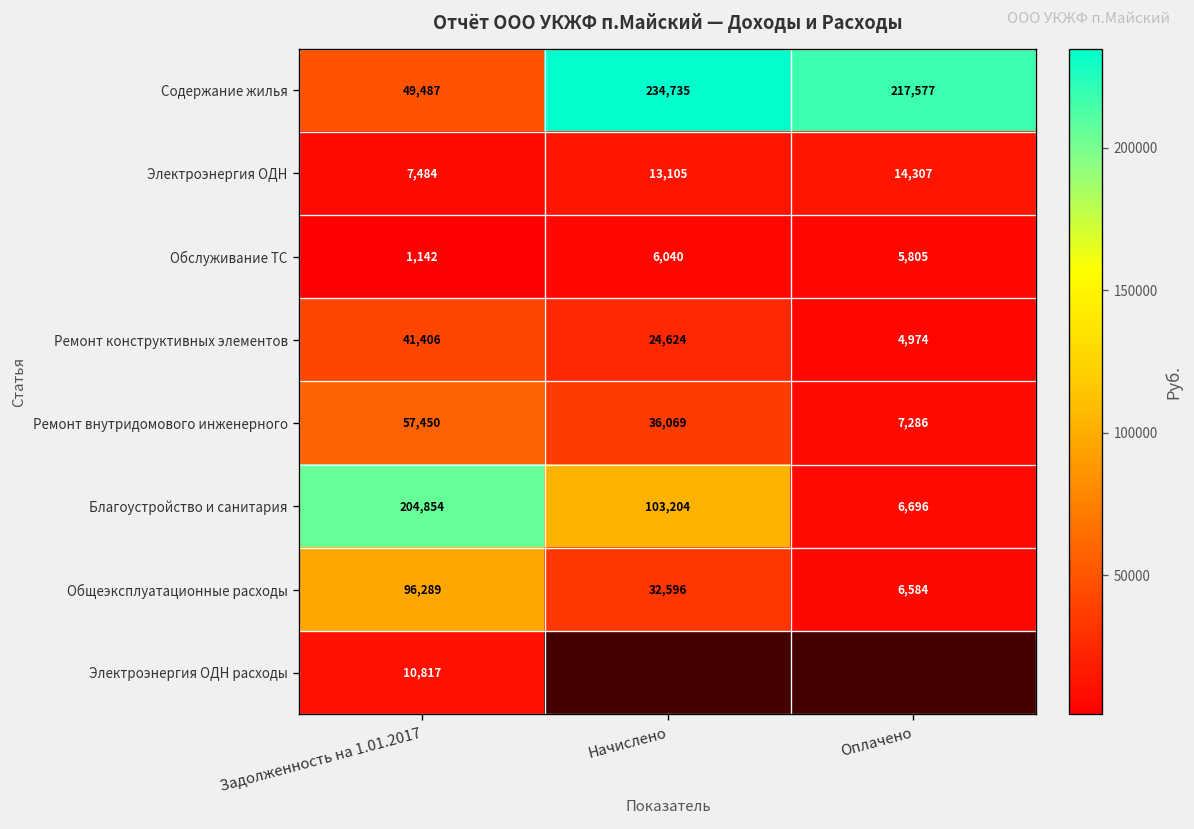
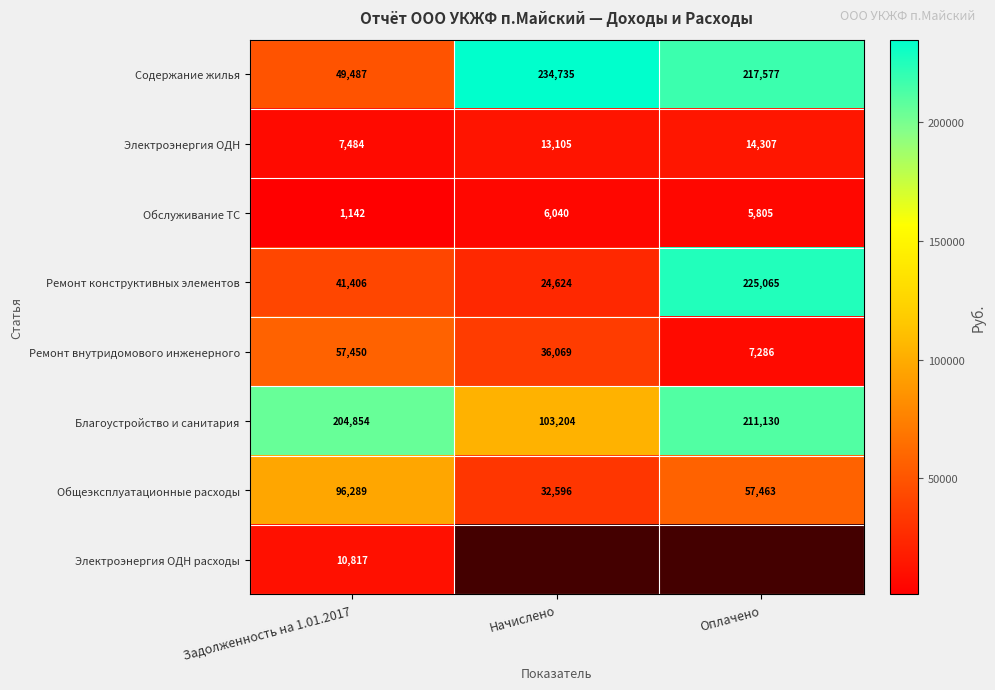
Ремонт конструктивных элементов, Оплачено: 4,974 -> 225,065
Благоустройство и санитария, Оплачено: 6,696 -> 211,130
Общеэксплуатационные расходы, Оплачено: 6,584 -> 57,463
